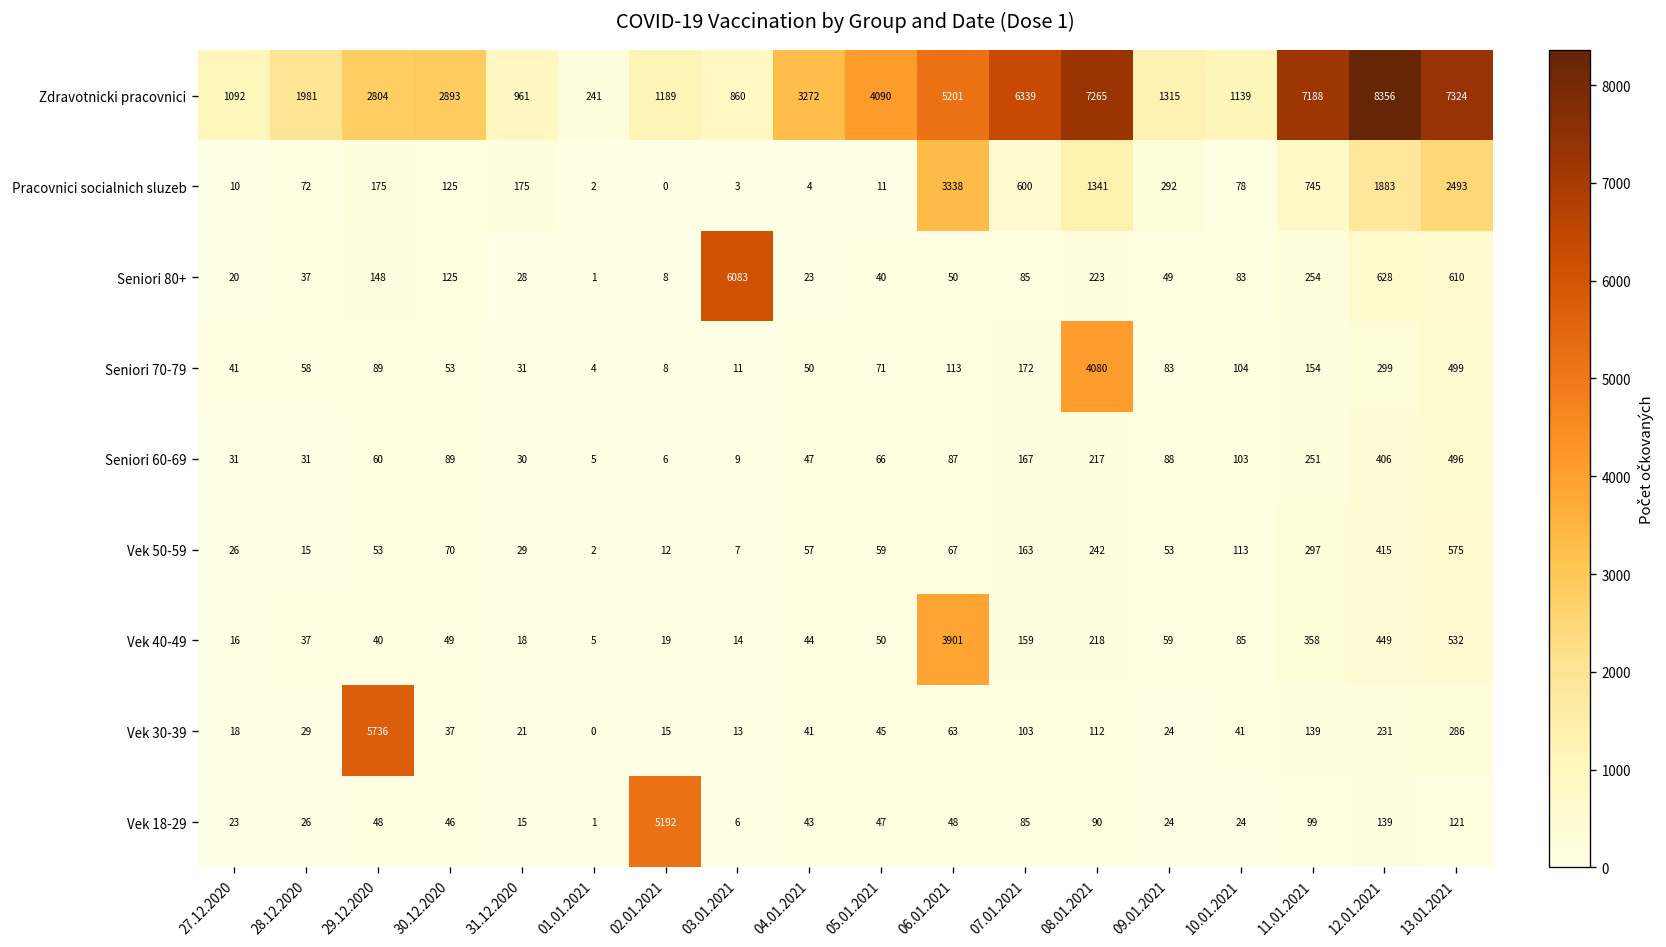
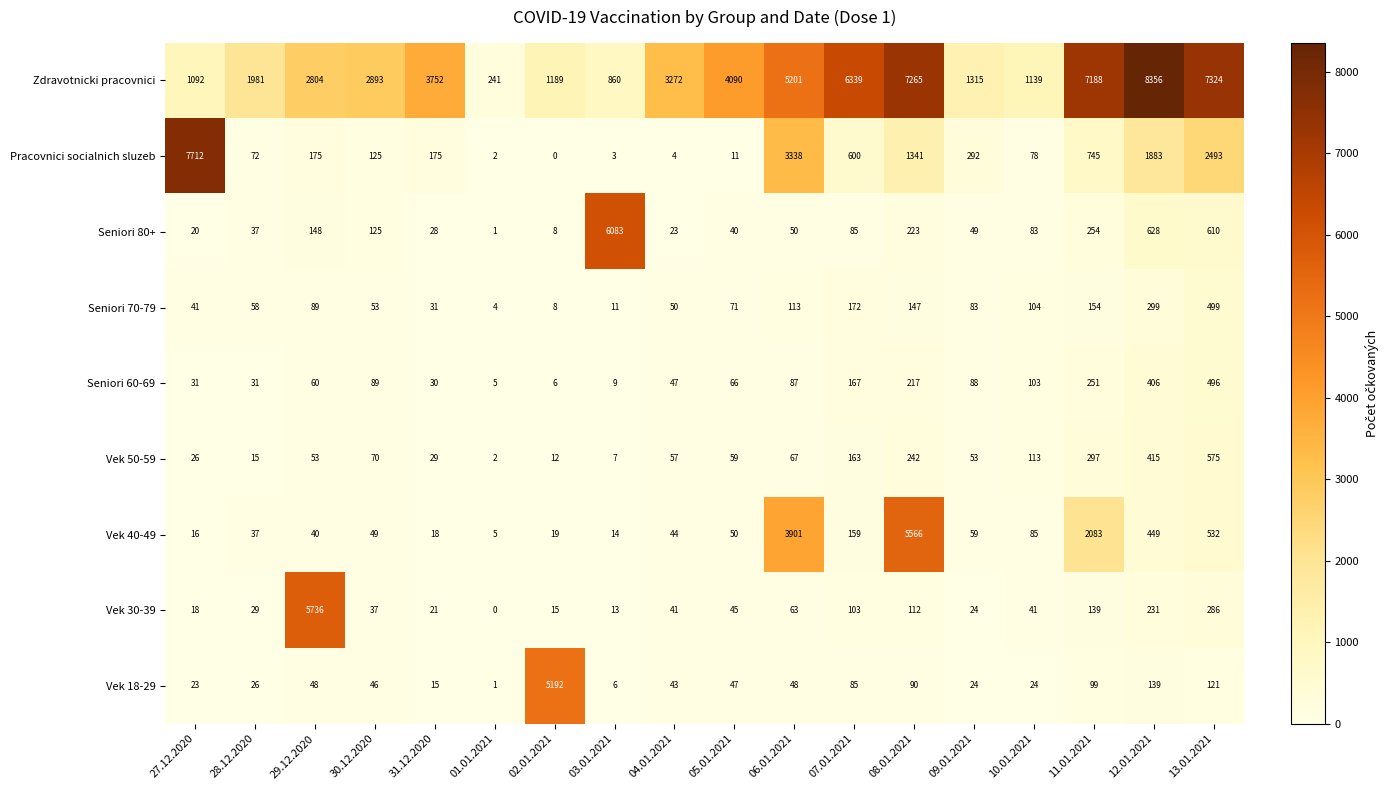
Zdravotnicki pracovnici, 31.12.2020: 961 -> 3752
Pracovnici socialnich sluzeb, 27.12.2020: 10 -> 7712
Seniori 70-79, 08.01.2021: 4080 -> 147
Vek 40-49, 08.01.2021: 218 -> 5566
Vek 40-49, 11.01.2021: 358 -> 2083
